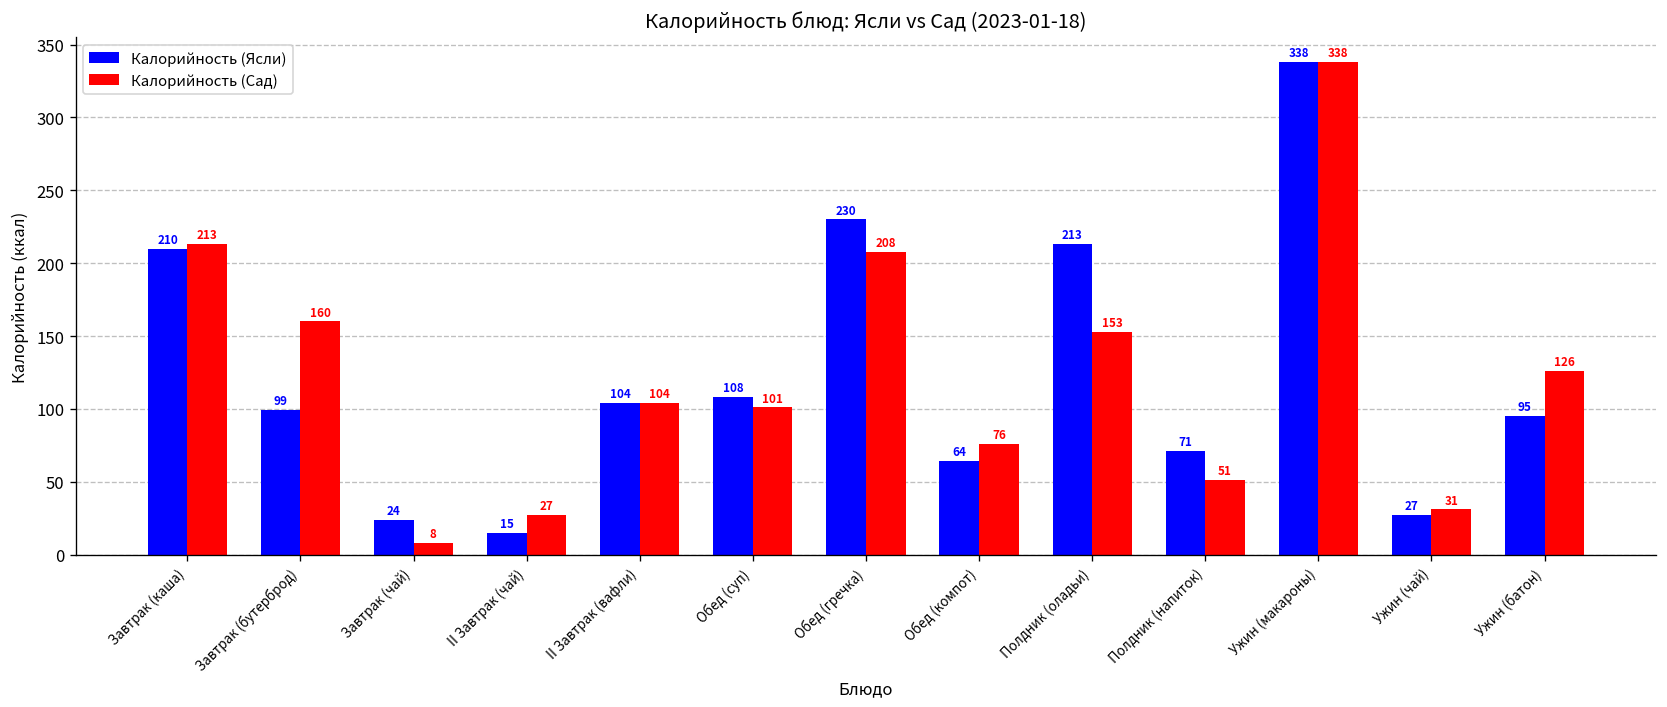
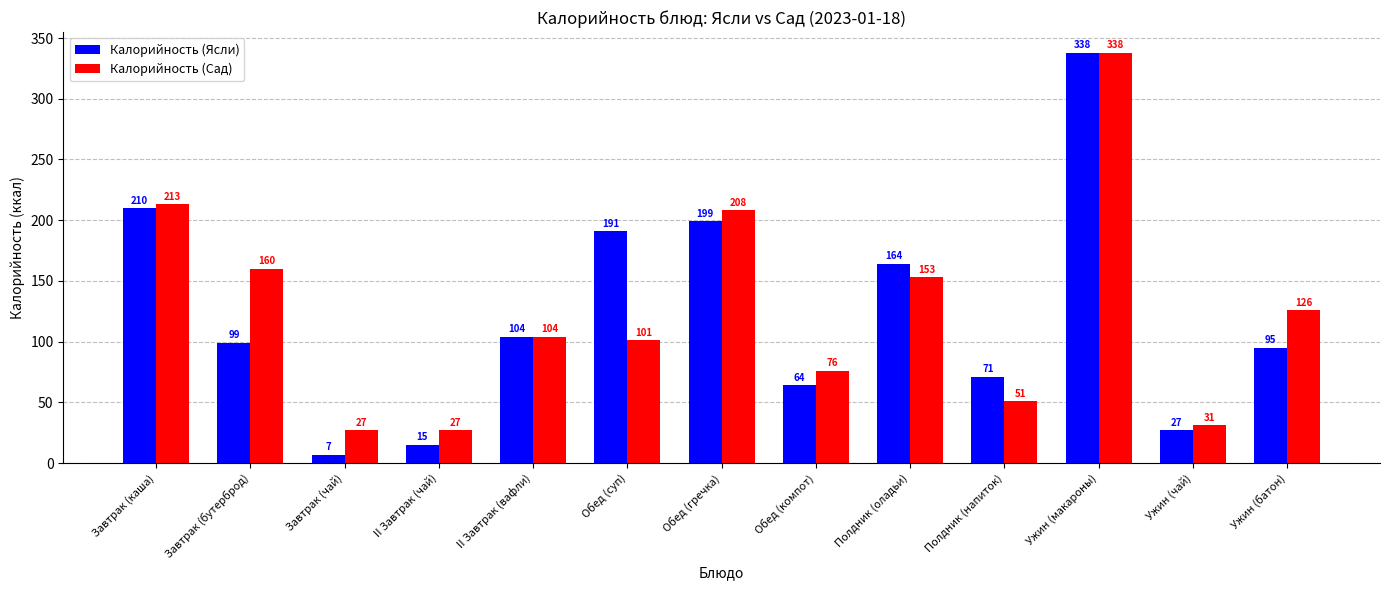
Калорийность (Ясли), Завтрак (чай): 24 -> 7
Калорийность (Сад), Завтрак (чай): 8 -> 27
Калорийность (Ясли), Обед (суп): 108 -> 191
Калорийность (Ясли), Обед (гречка): 230 -> 199
Калорийность (Ясли), Полдник (оладьи): 213 -> 164
